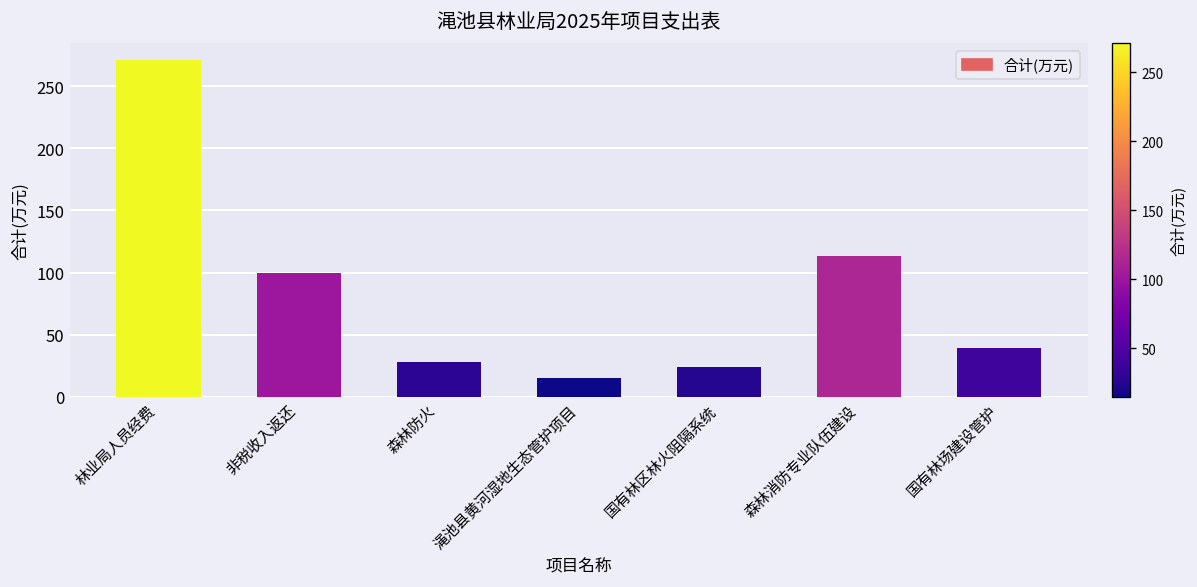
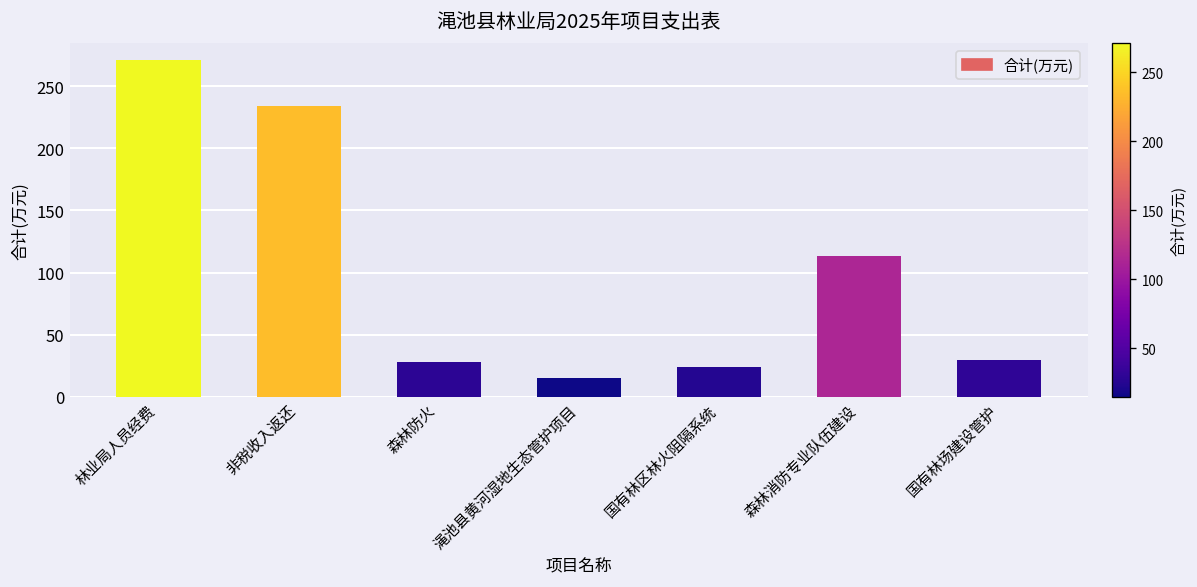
非税收入返还: 100 -> 234
国有林场建设管护: 39 -> 30
